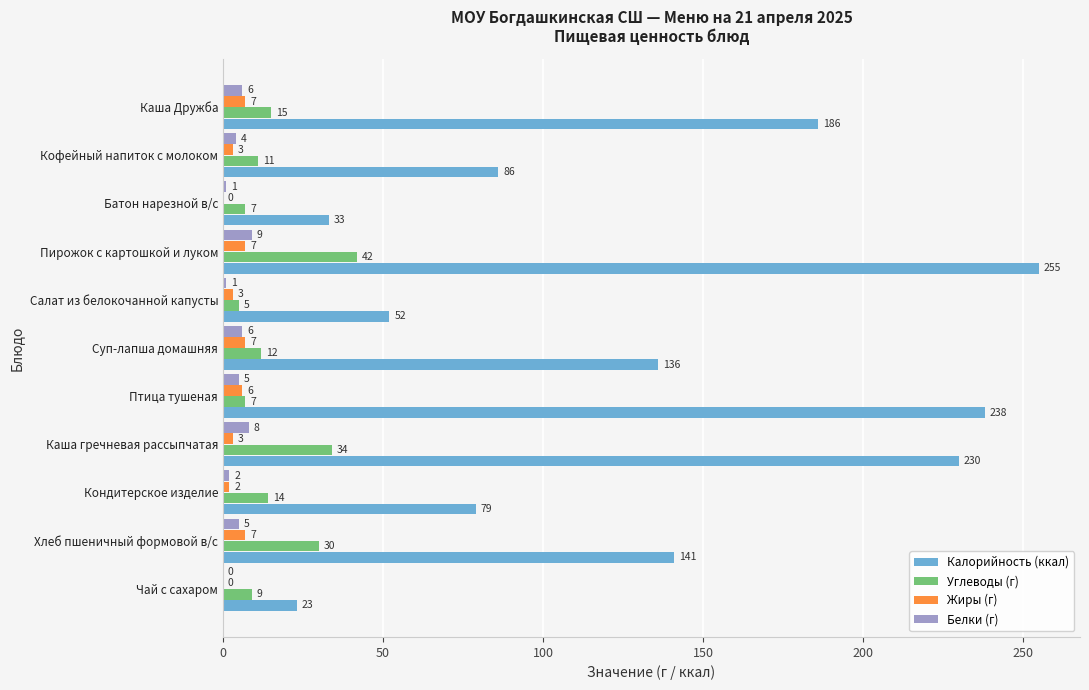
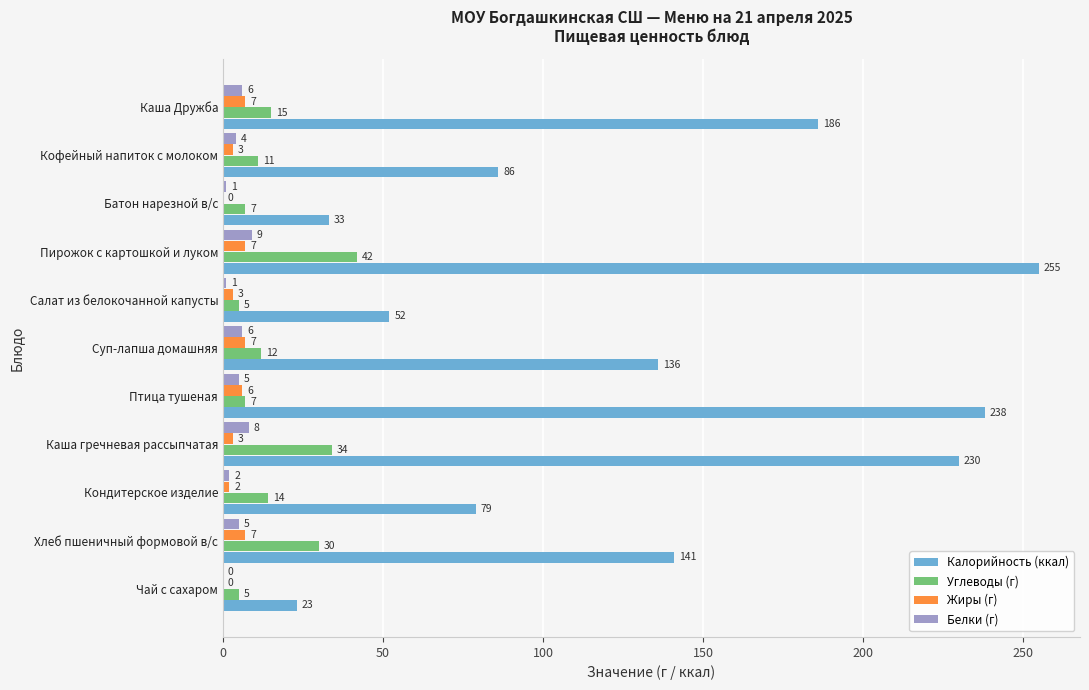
Углеводы (г), Чай с сахаром: 9 -> 5
